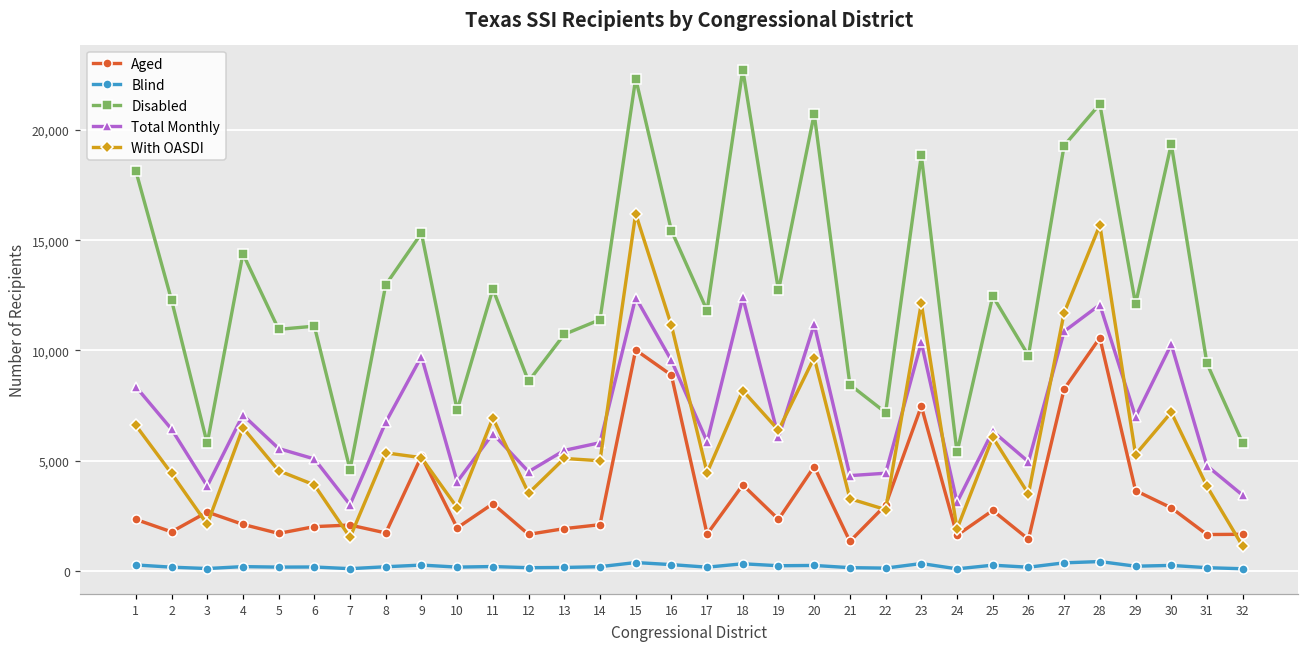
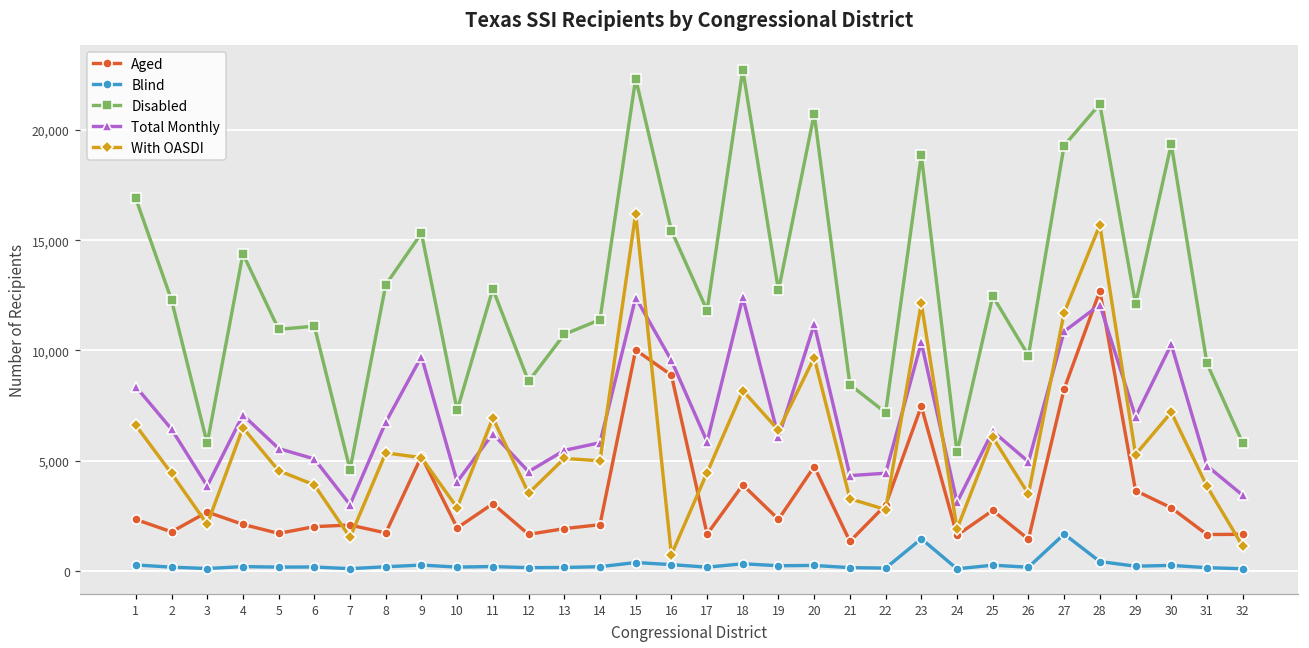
Disabled, 1: 18,100 -> 16,900
With OASDI, 16: 11,100 -> 700
Blind, 23: 300 -> 1,500
Blind, 27: 400 -> 1,700
Aged, 28: 10,600 -> 12,700
